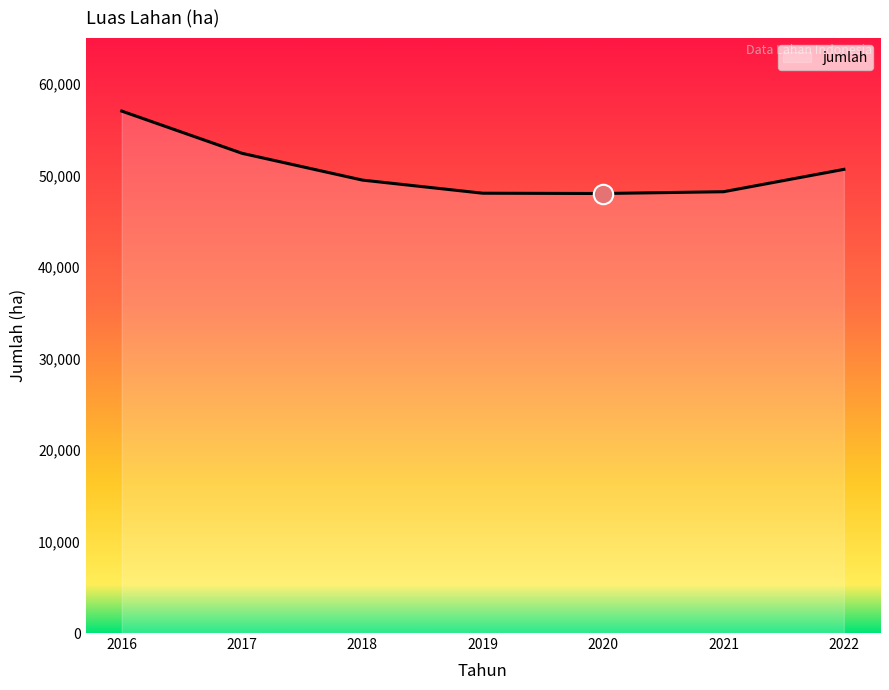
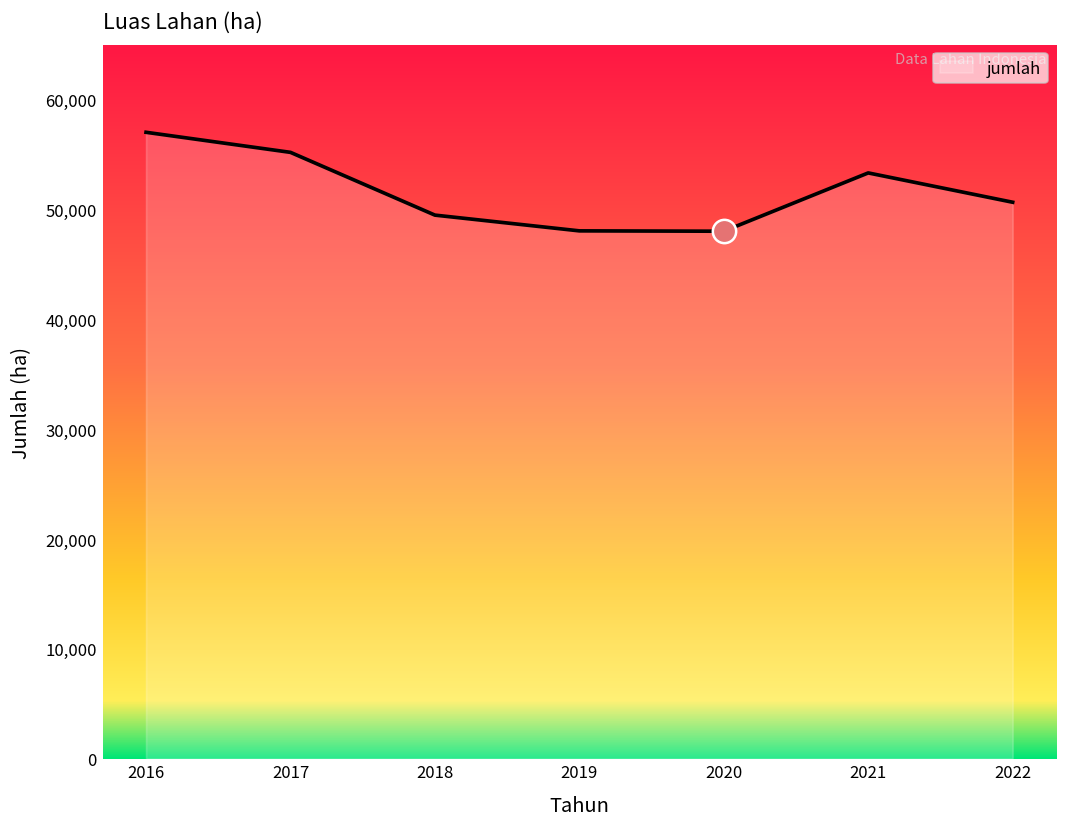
jumlah, 2017: 52,000 -> 55,000
jumlah, 2021: 48,000 -> 53,000
